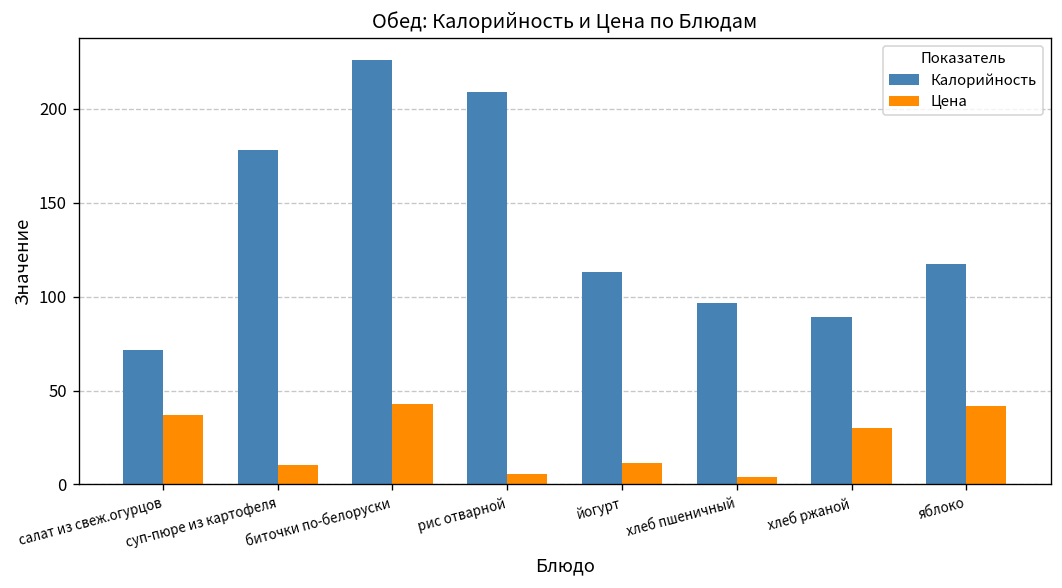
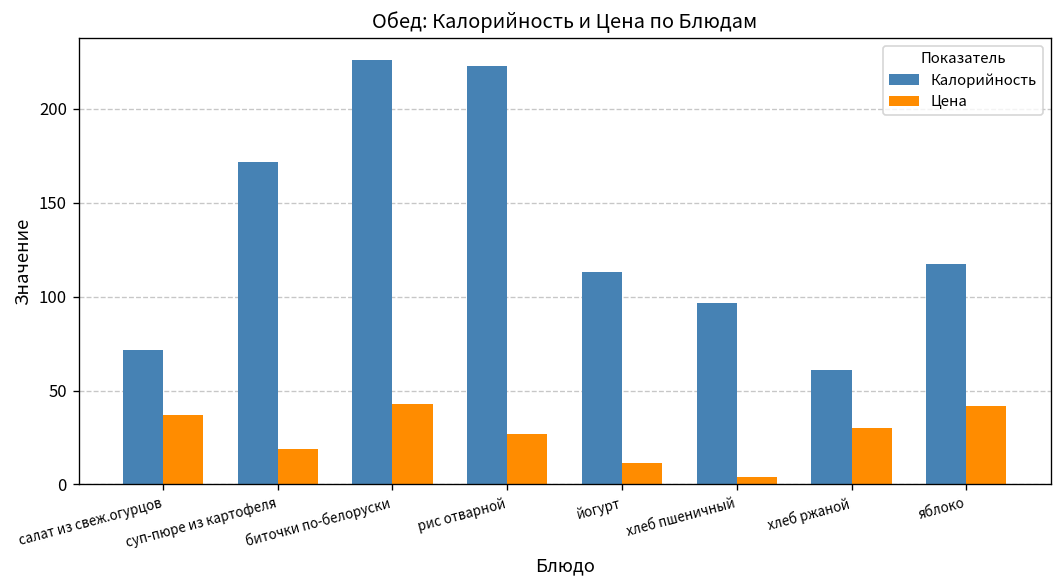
Калорийность, суп-пюре из картофеля: 178 -> 172
Цена, суп-пюре из картофеля: 10 -> 19
Калорийность, рис отварной: 209 -> 223
Цена, рис отварной: 5 -> 27
Калорийность, хлеб ржаной: 89 -> 61
